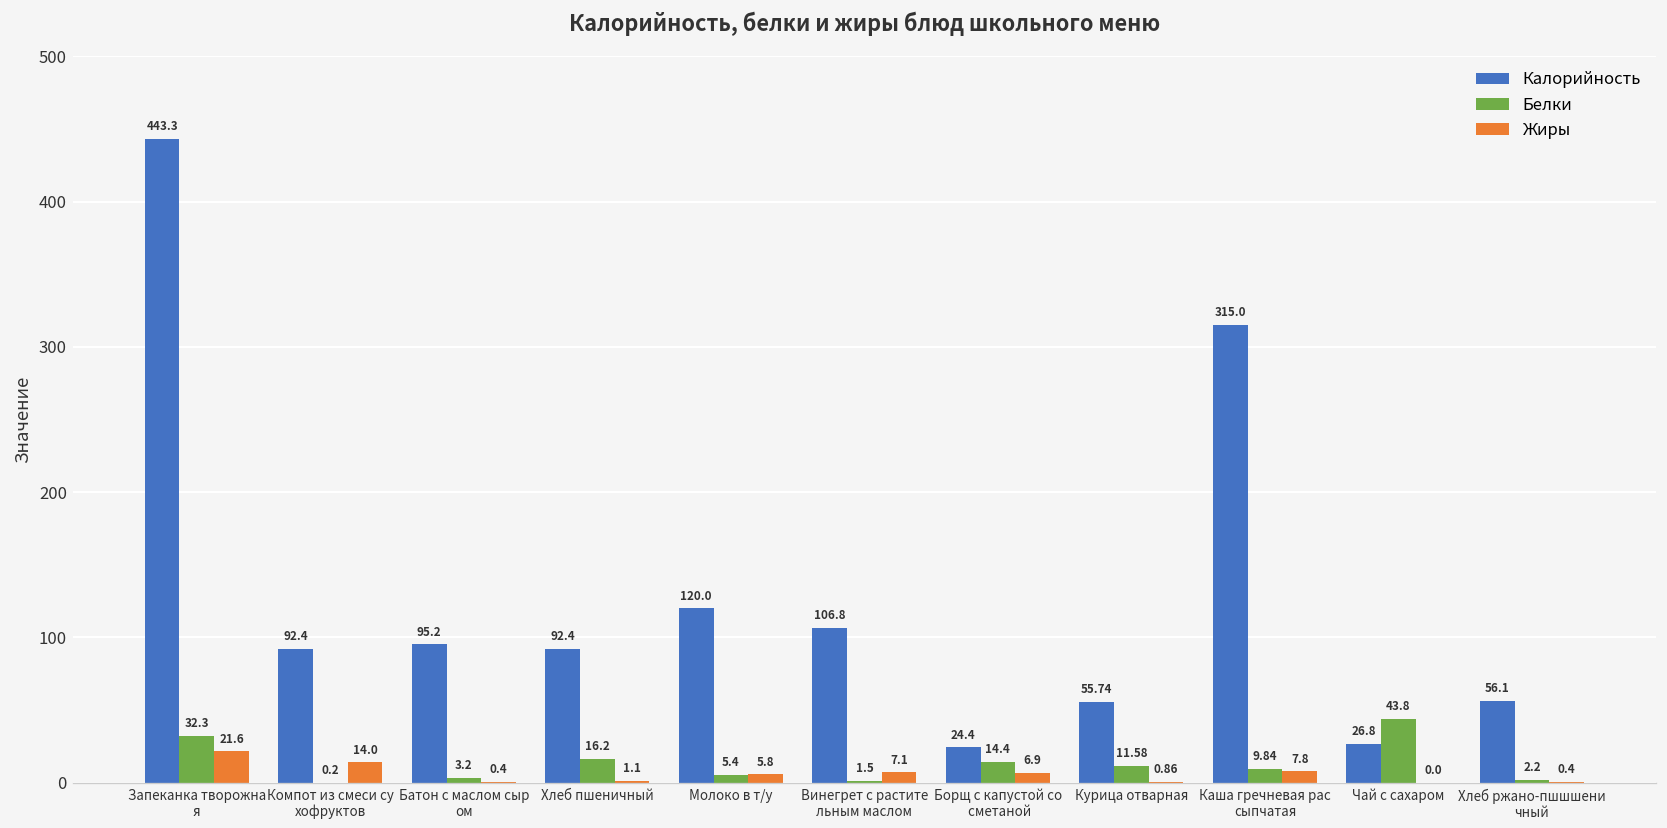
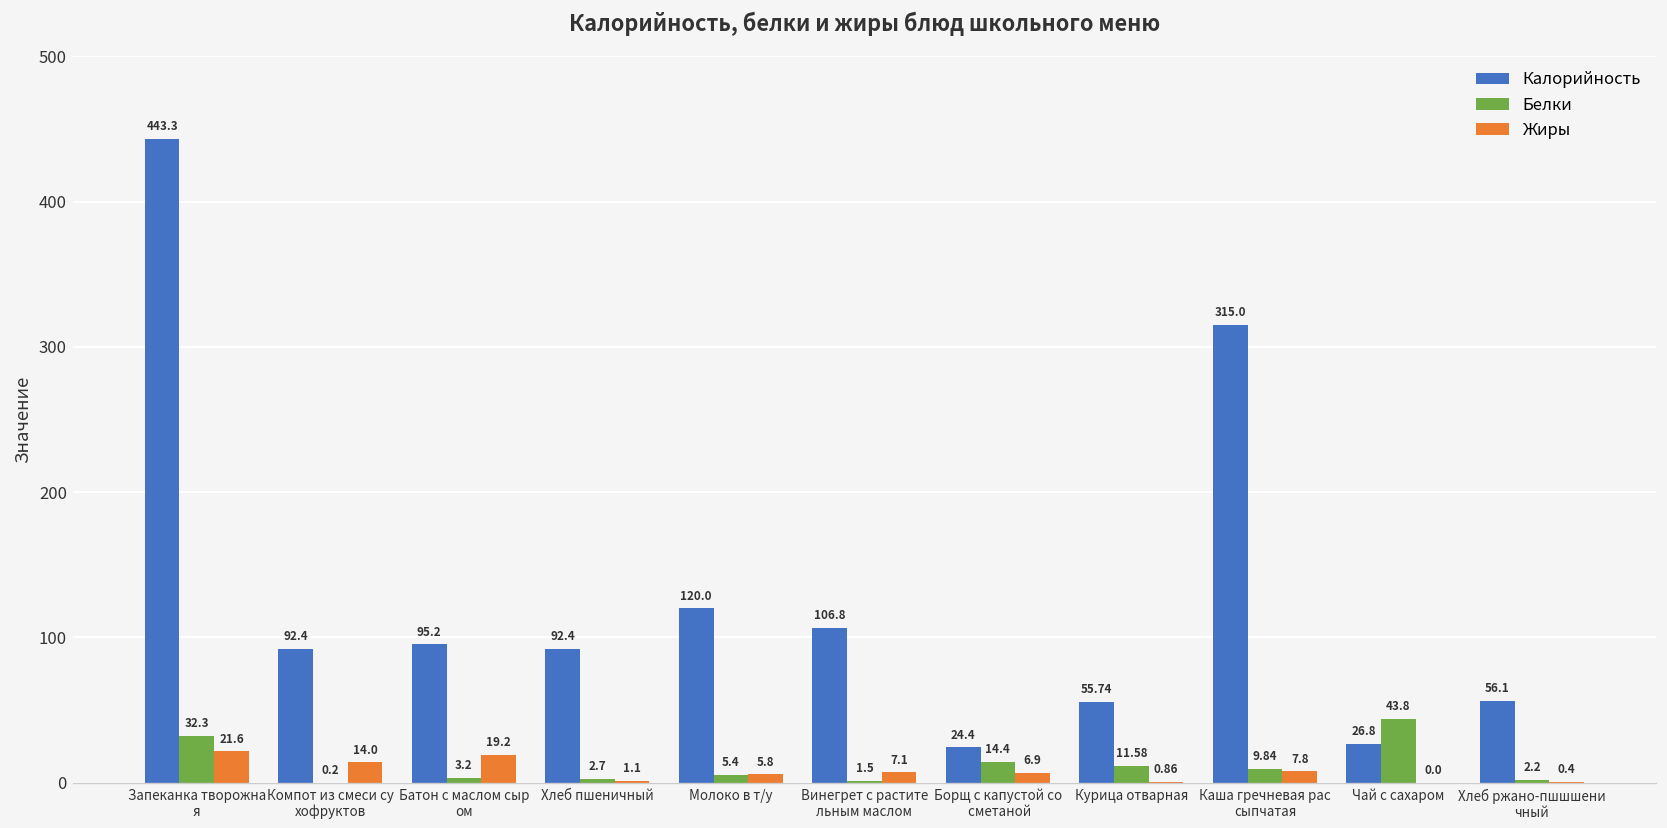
Жиры, Батон с маслом сыр ом: 0.4 -> 19.2
Белки, Хлеб пшеничный: 16.2 -> 2.7
